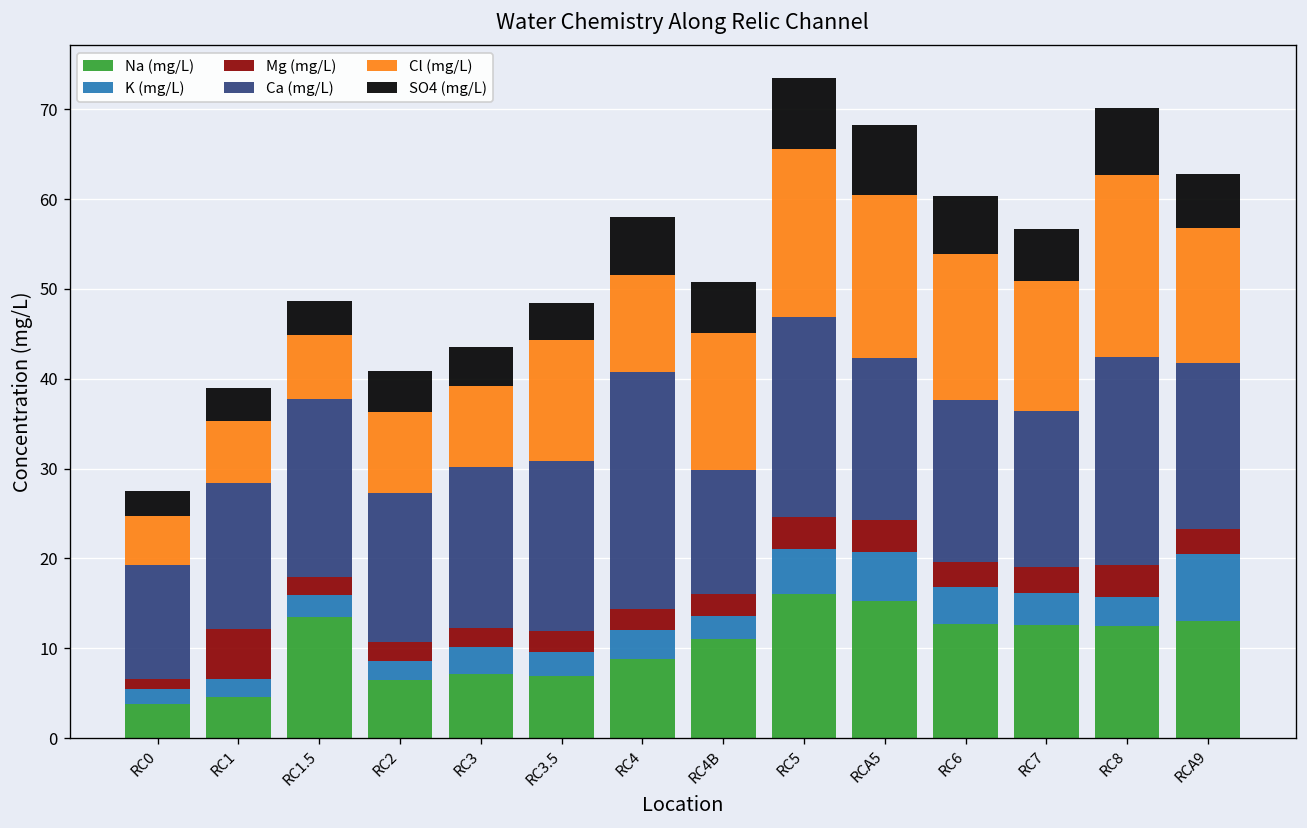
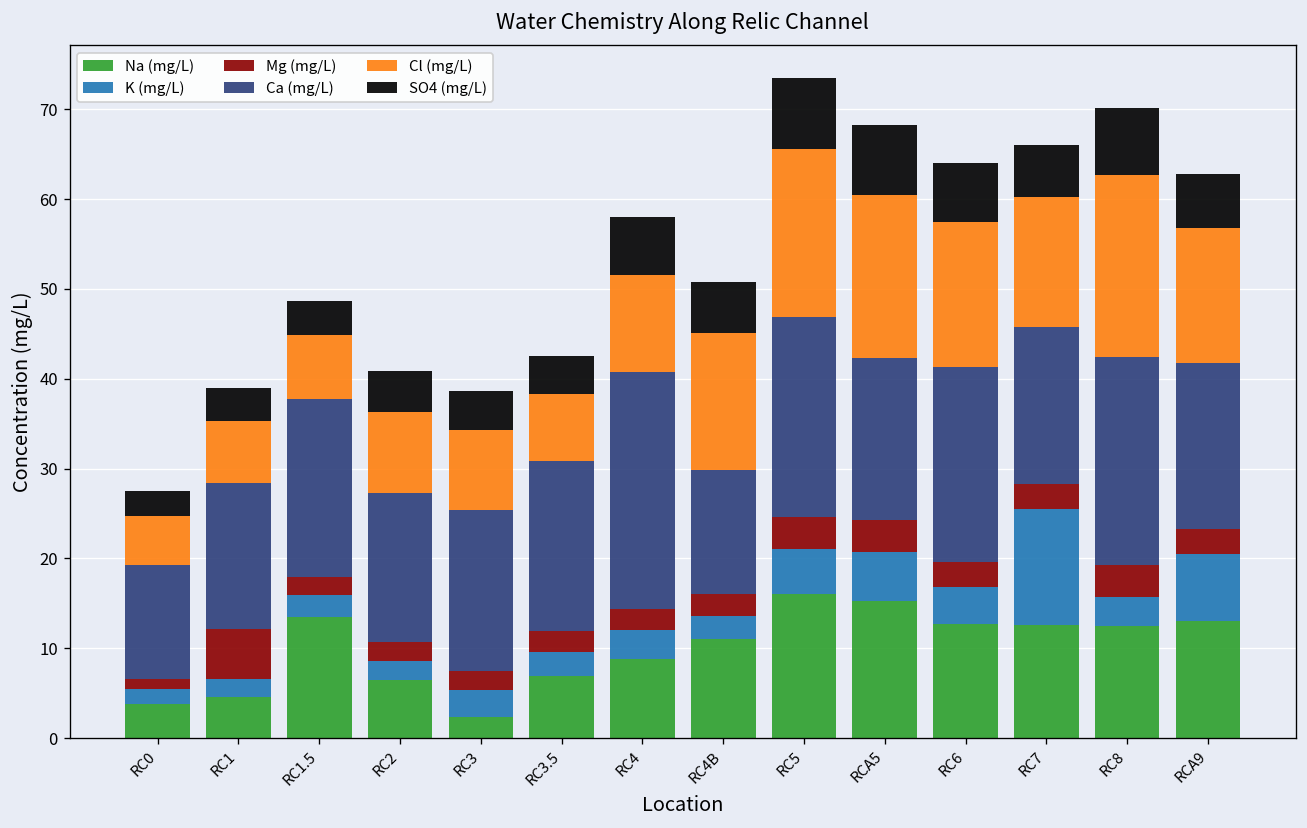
Na (mg/L), RC3: 7 -> 2
Cl (mg/L), RC3.5: 13 -> 8
Ca (mg/L), RC6: 18 -> 22
K (mg/L), RC7: 4 -> 13
